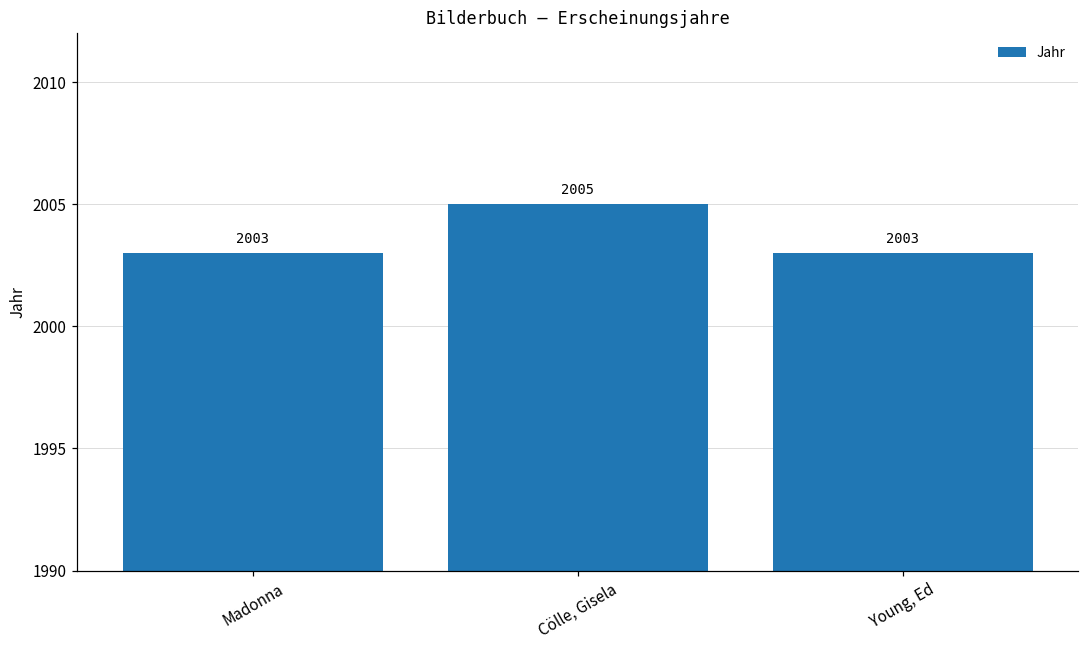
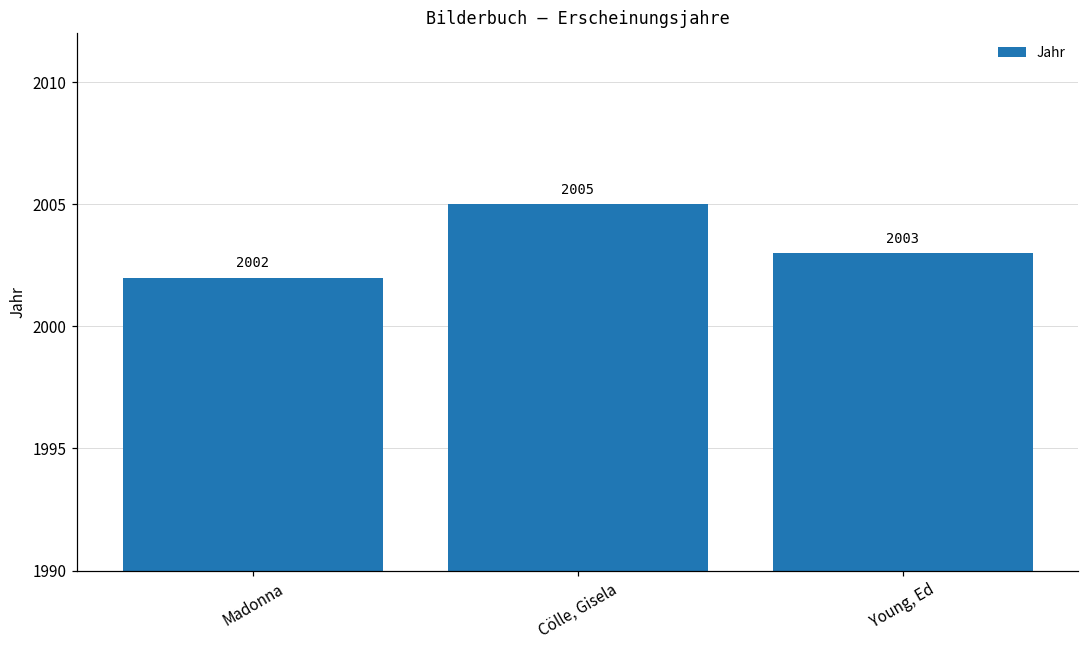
Madonna: 2003 -> 2002
